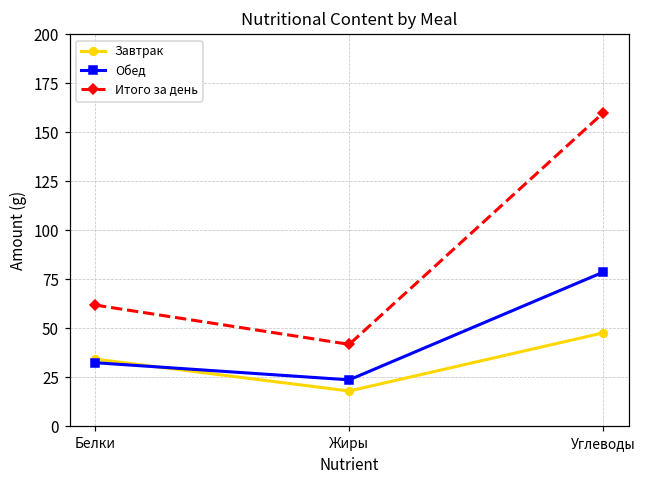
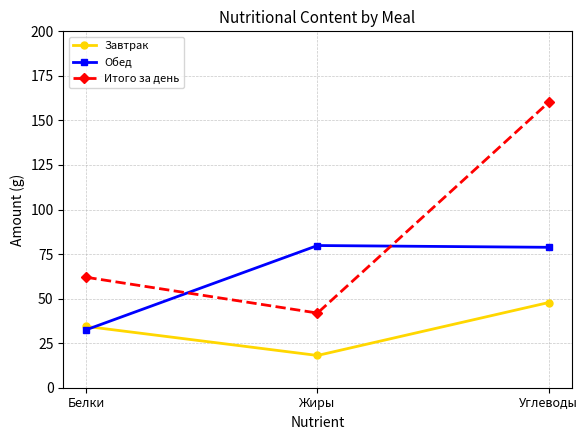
Обед, Жиры: 24 -> 80
